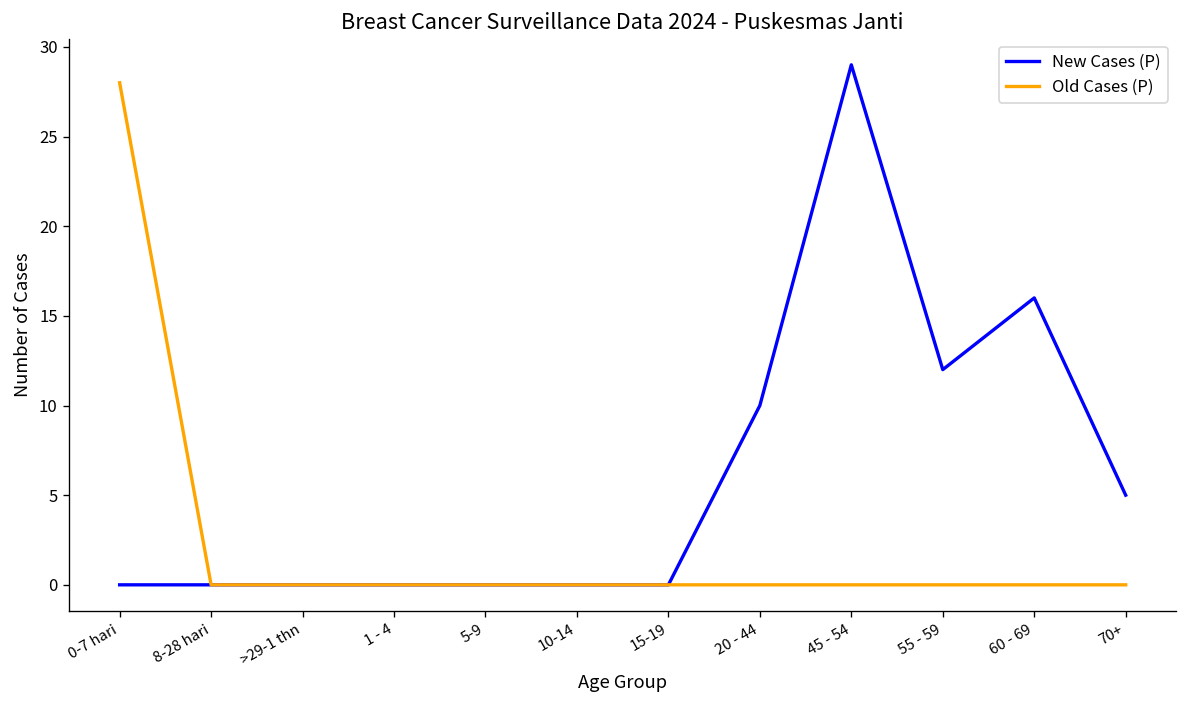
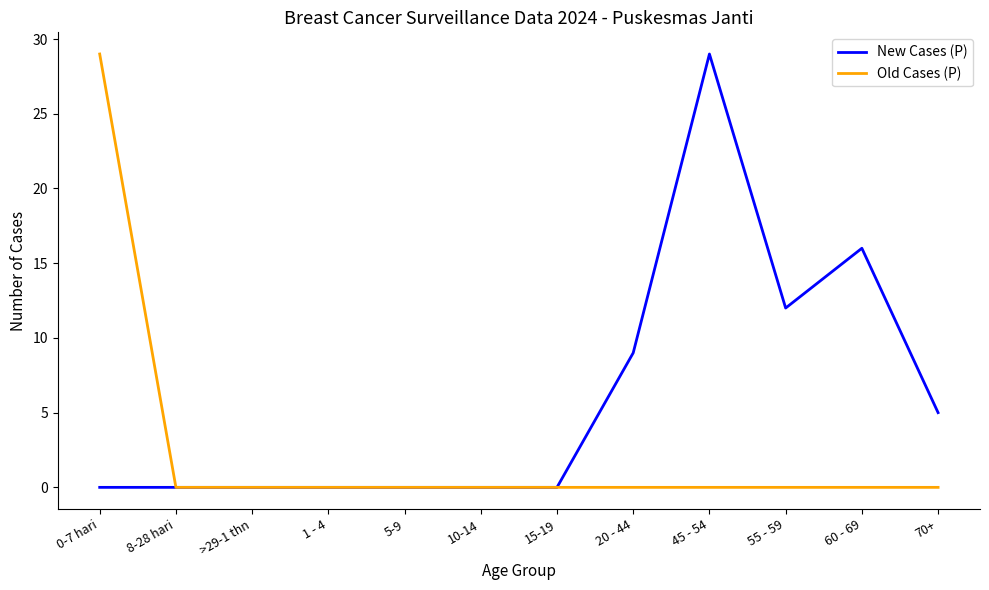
Old Cases (P), 0-7 hari: 28 -> 29
New Cases (P), 20 - 44: 10 -> 9
